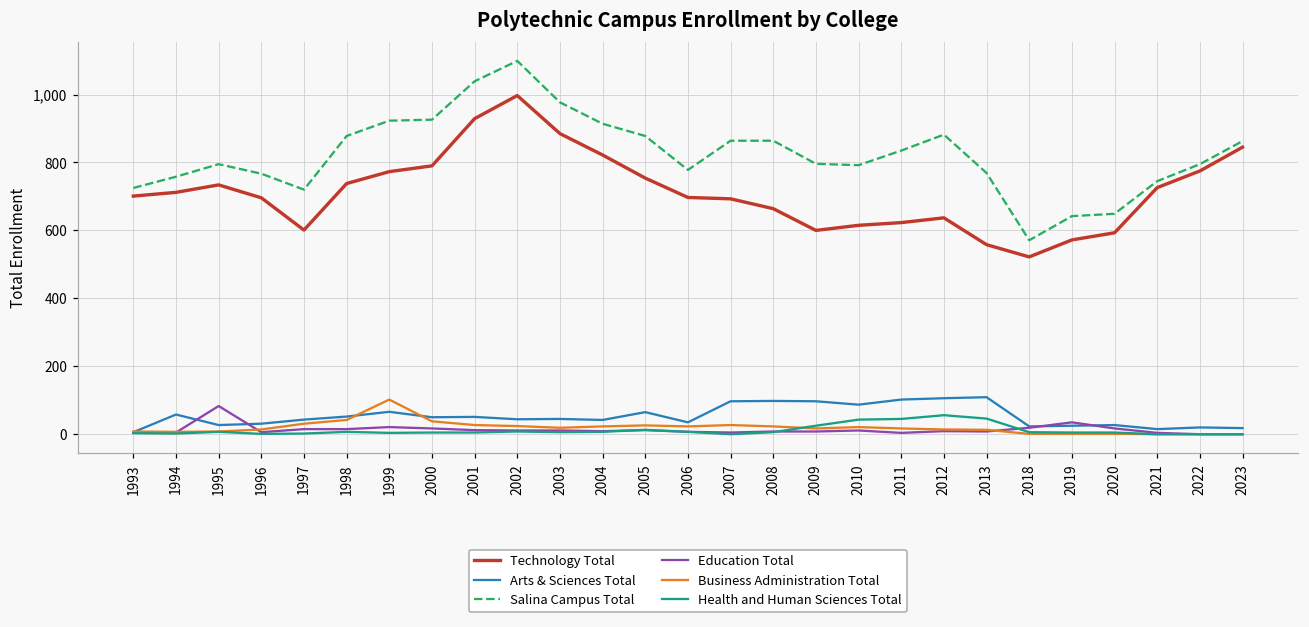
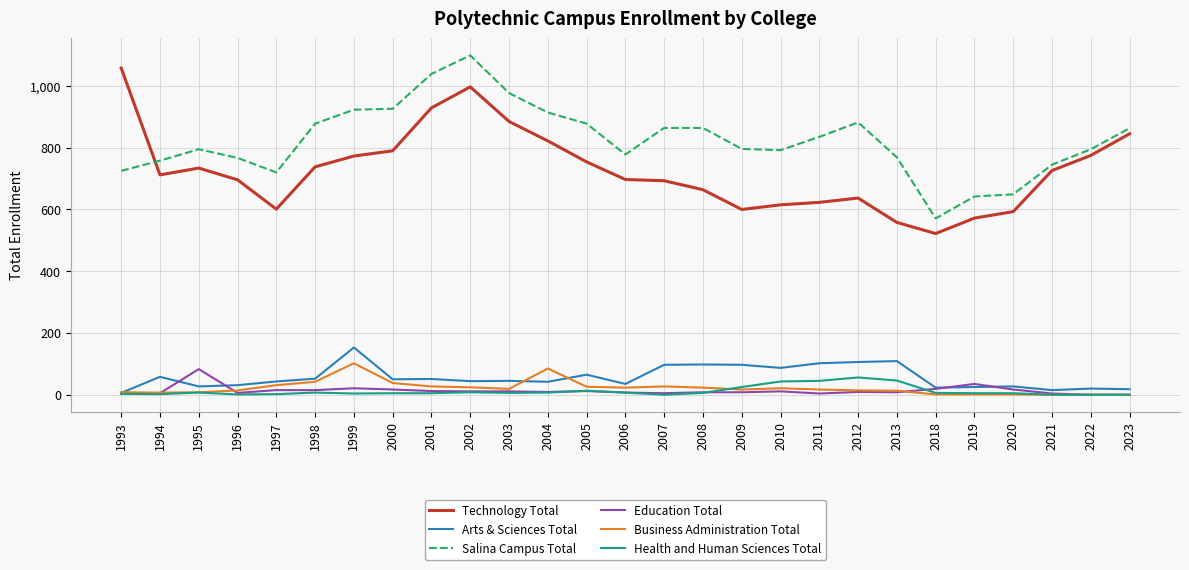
Technology Total, 1993: 700 -> 1,060
Arts & Sciences Total, 1999: 70 -> 150
Business Administration Total, 2004: 20 -> 90
